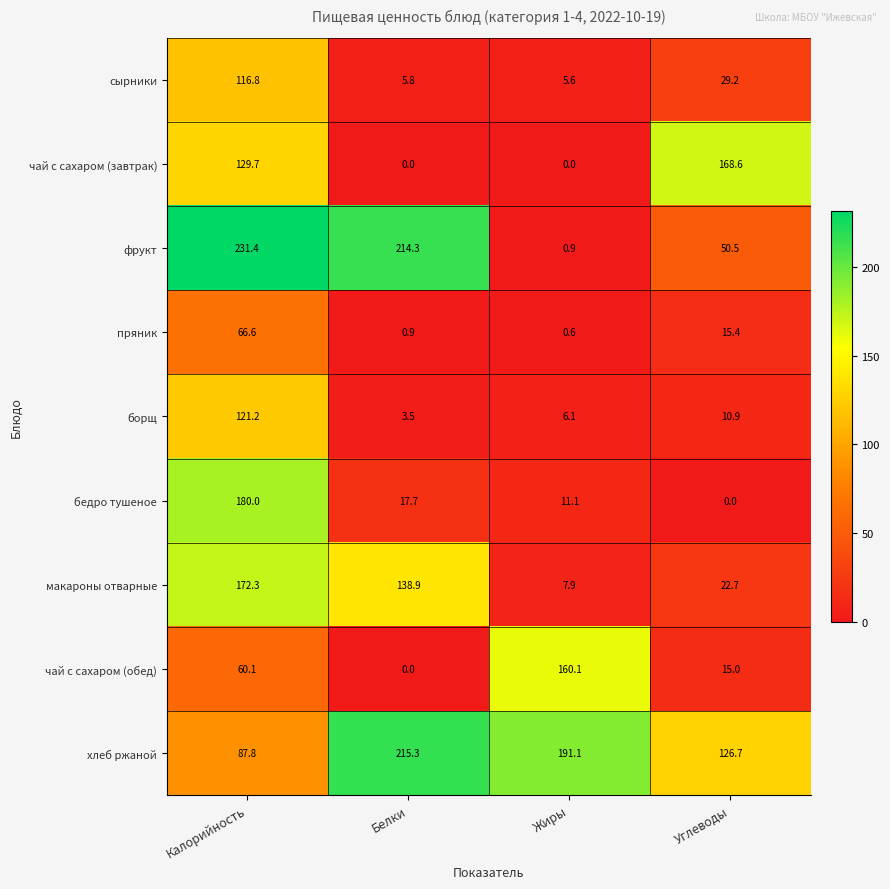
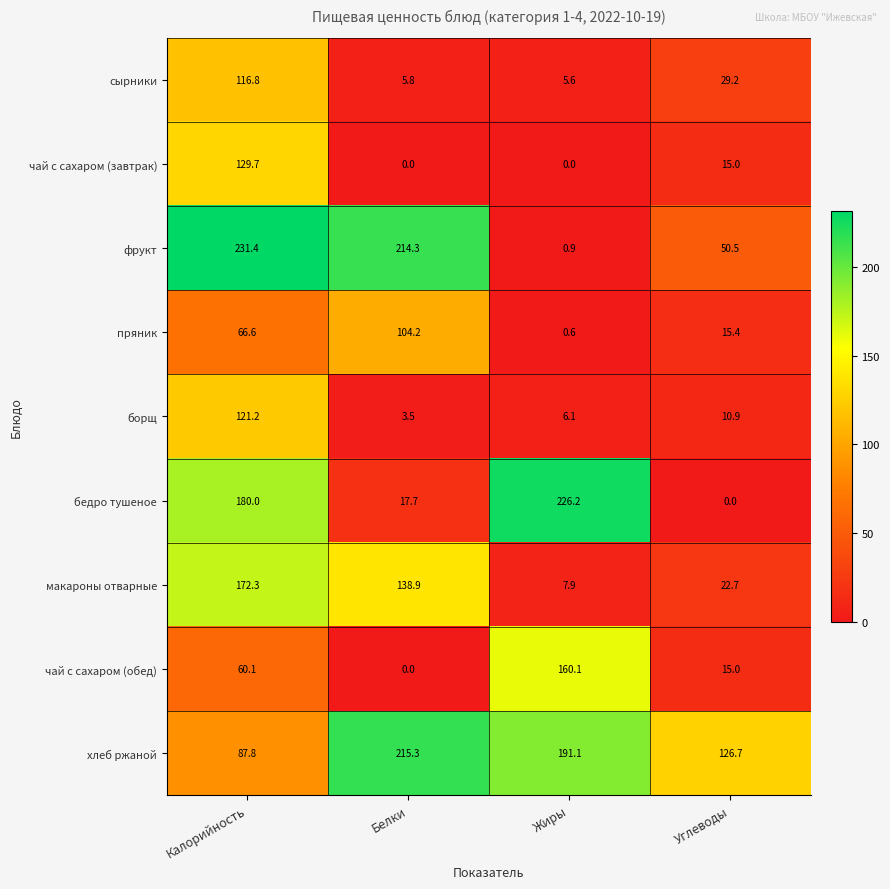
чай с сахаром (завтрак), Углеводы: 168.6 -> 15.0
пряник, Белки: 0.9 -> 104.2
бедро тушеное, Жиры: 11.1 -> 226.2
